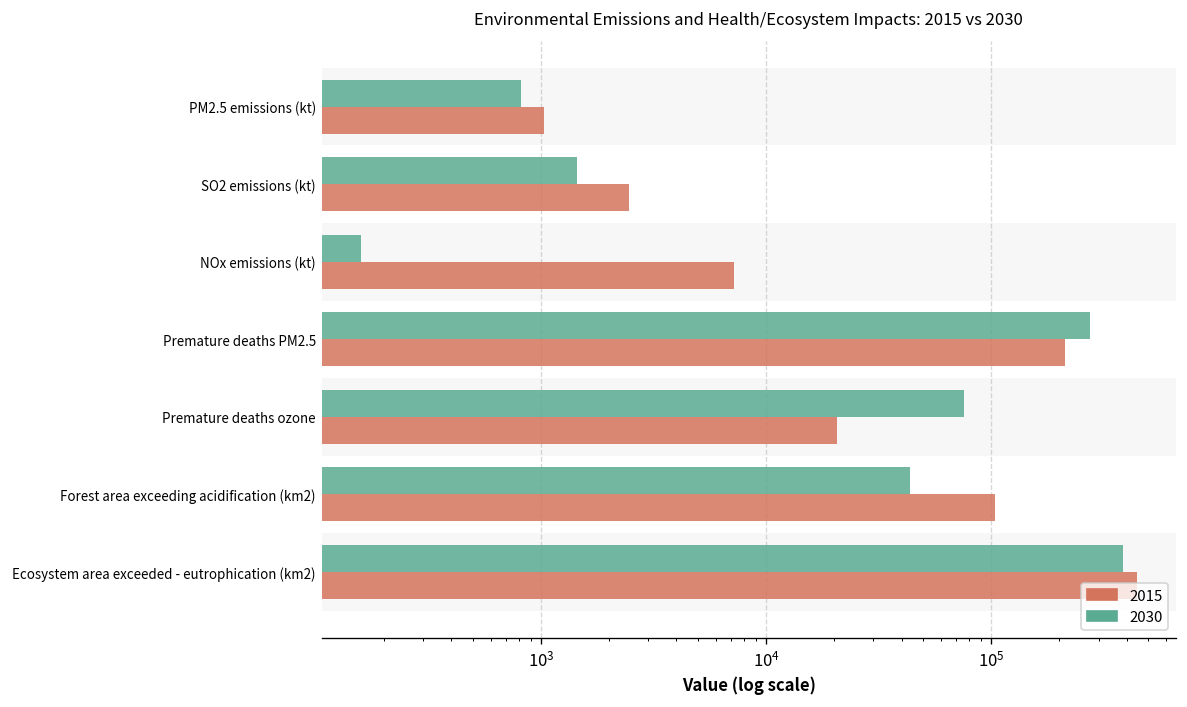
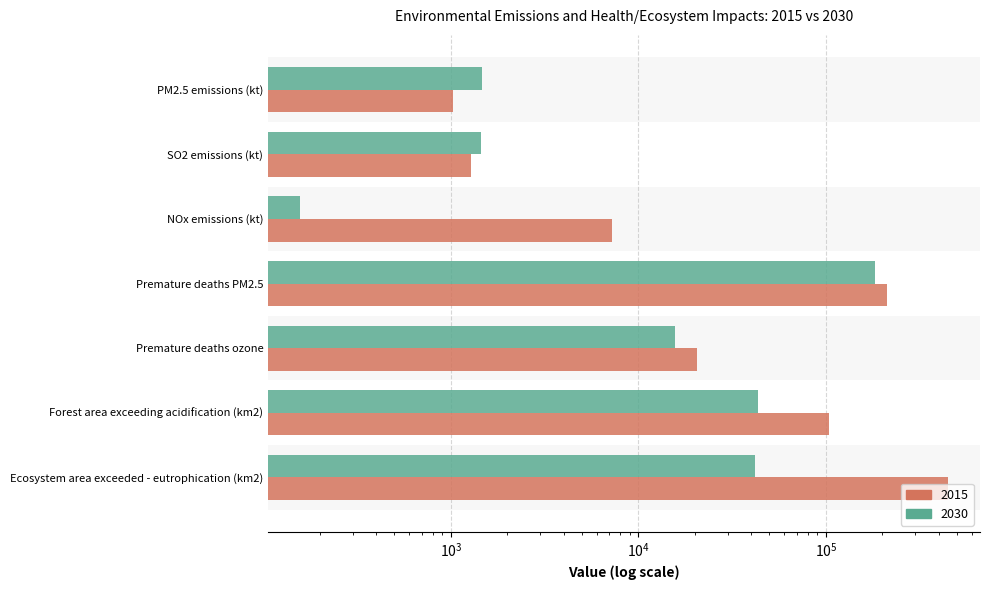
2030, PM2.5 emissions (kt): 810 -> 1500
2015, SO2 emissions (kt): 2500 -> 1300
2030, Premature deaths PM2.5: 280000 -> 180000
2030, Premature deaths ozone: 76000 -> 16000
2030, Ecosystem area exceeded - eutrophication (km2): 380000 -> 42000
